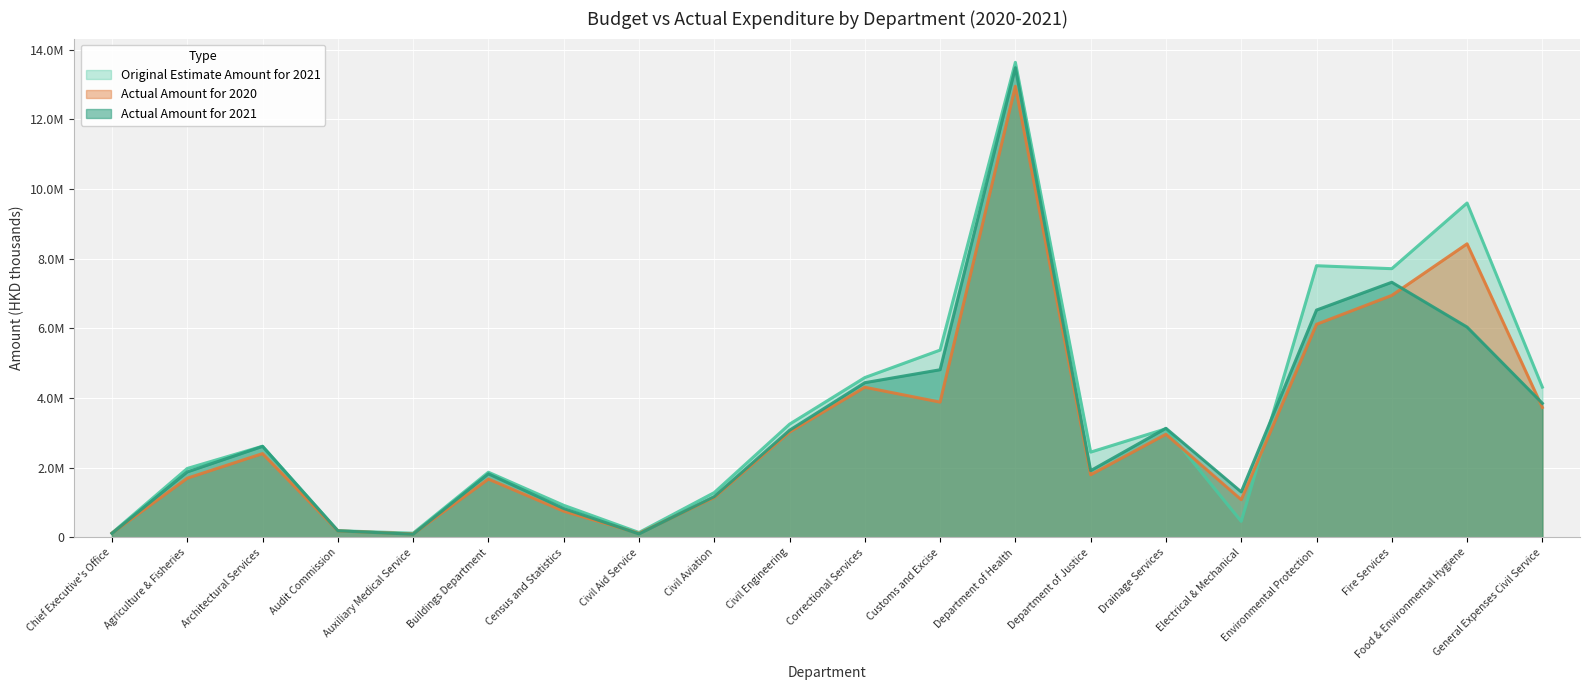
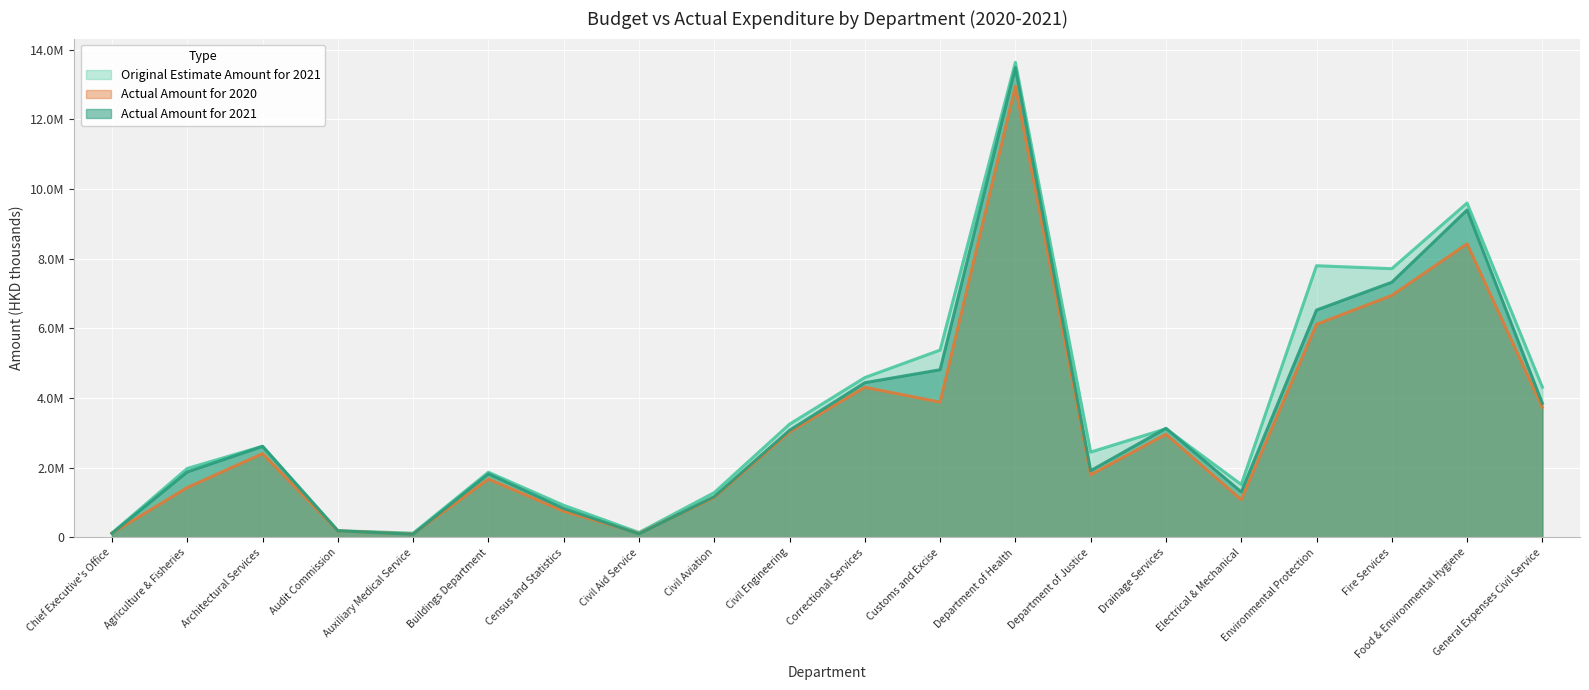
Actual Amount for 2020, Agriculture & Fisheries: 1700000 -> 1400000
Original Estimate Amount for 2021, Electrical & Mechanical: 500000 -> 1500000
Actual Amount for 2021, Food & Environmental Hygiene: 6000000 -> 9400000
